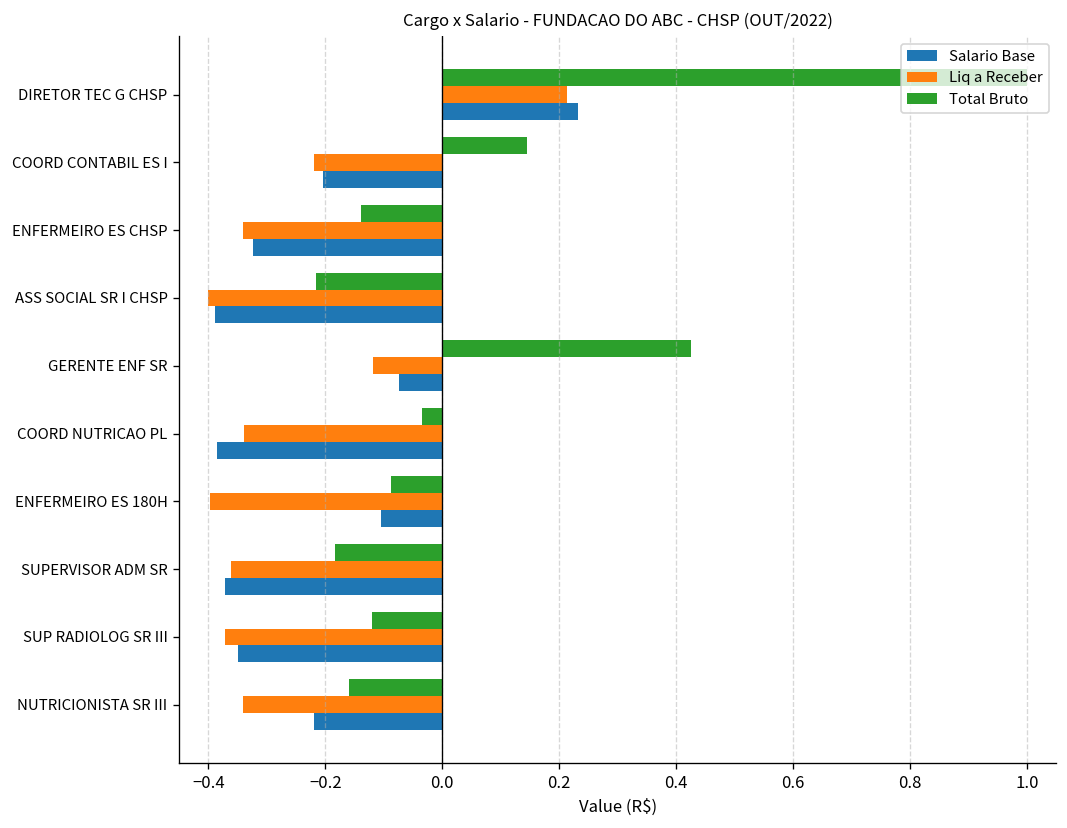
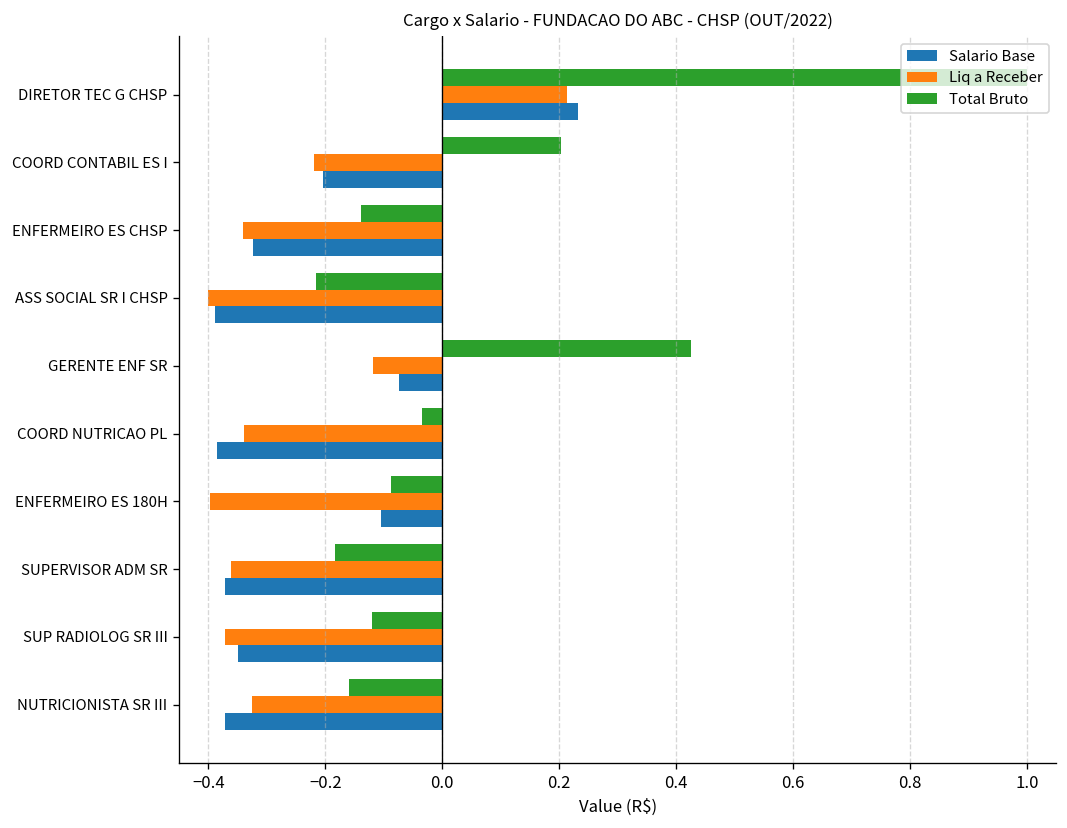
Total Bruto, COORD CONTABIL ES I: 0.15 -> 0.20
Liq a Receber, NUTRICIONISTA SR III: -0.34 -> -0.33
Salario Base, NUTRICIONISTA SR III: -0.22 -> -0.37
